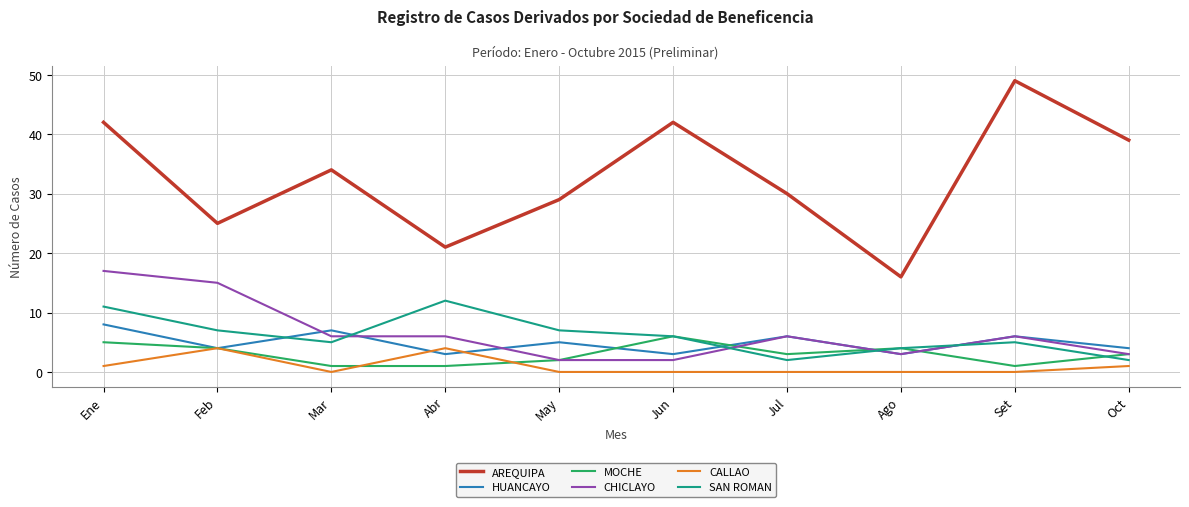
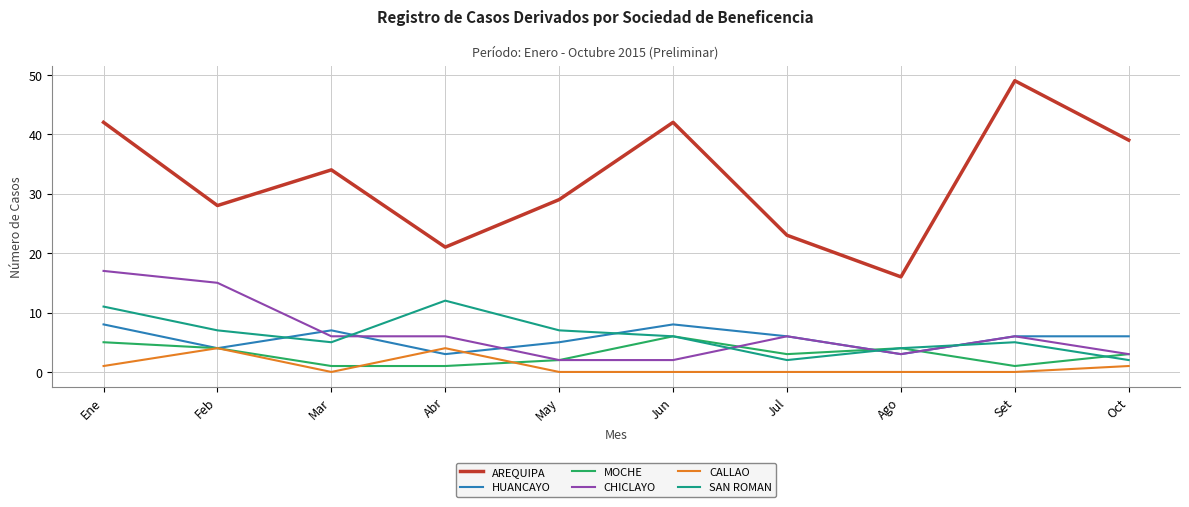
AREQUIPA, Feb: 25 -> 28
HUANCAYO, Jun: 3 -> 8
AREQUIPA, Jul: 30 -> 23
HUANCAYO, Oct: 4 -> 6
